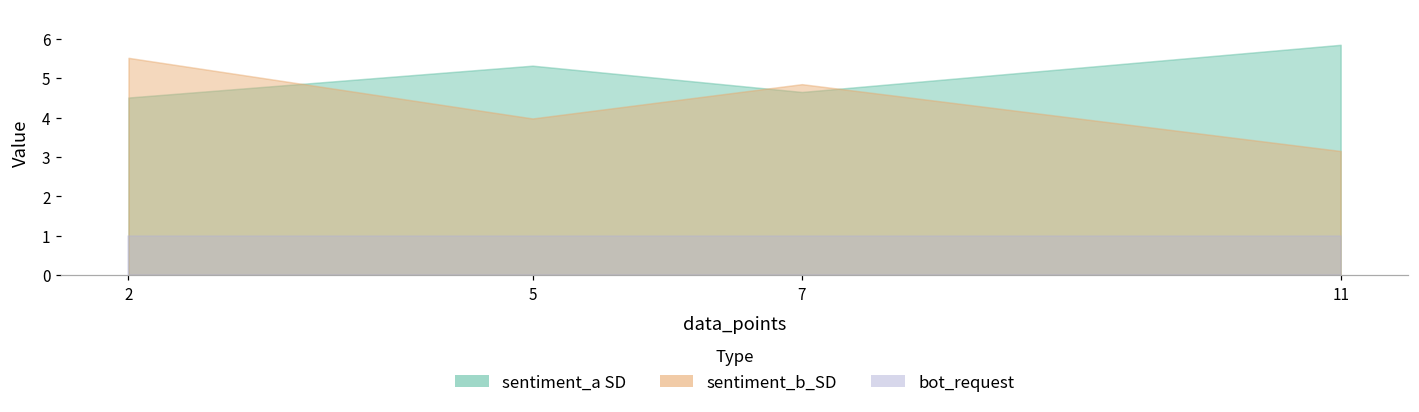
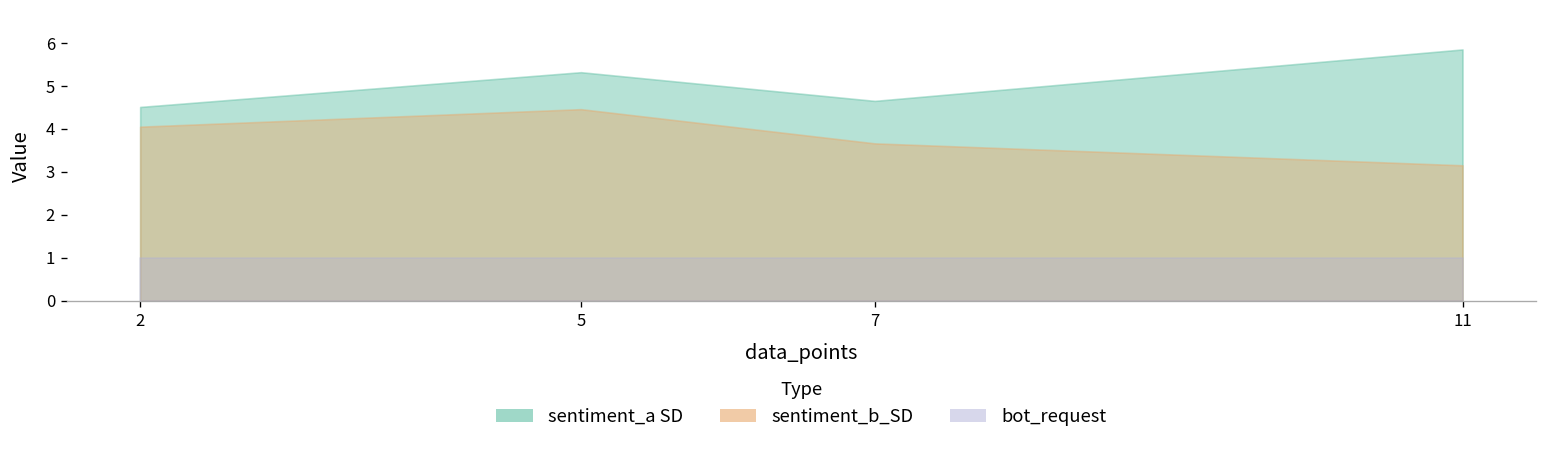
sentiment_b_SD, 2: 5.5 -> 4.0
sentiment_b_SD, 5: 4.0 -> 4.5
sentiment_b_SD, 7: 4.8 -> 3.7
